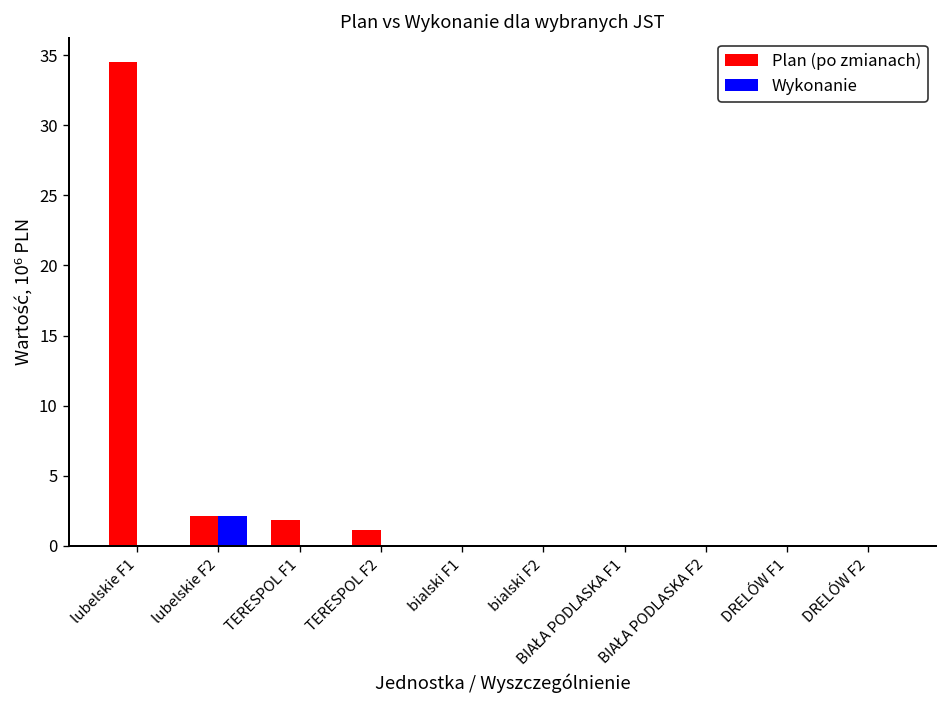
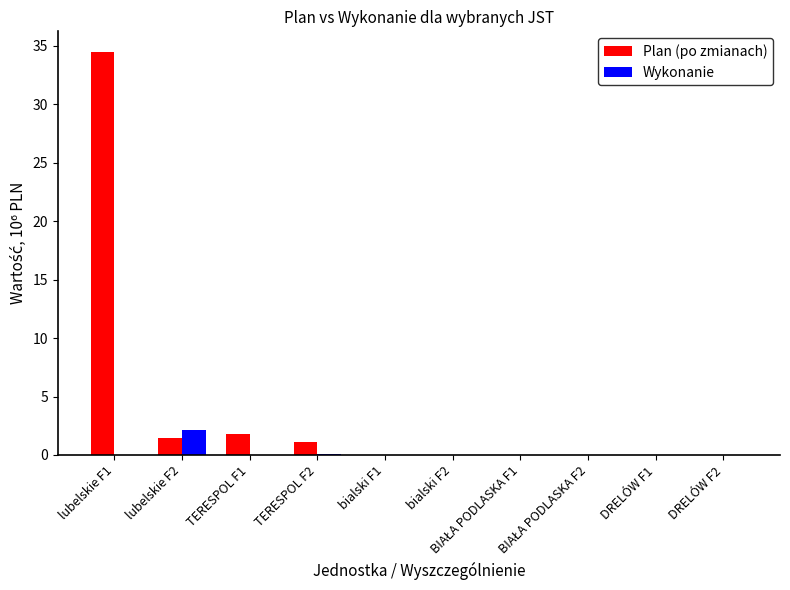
Plan (po zmianach), lubelskie F2: 2.1 -> 1.4
